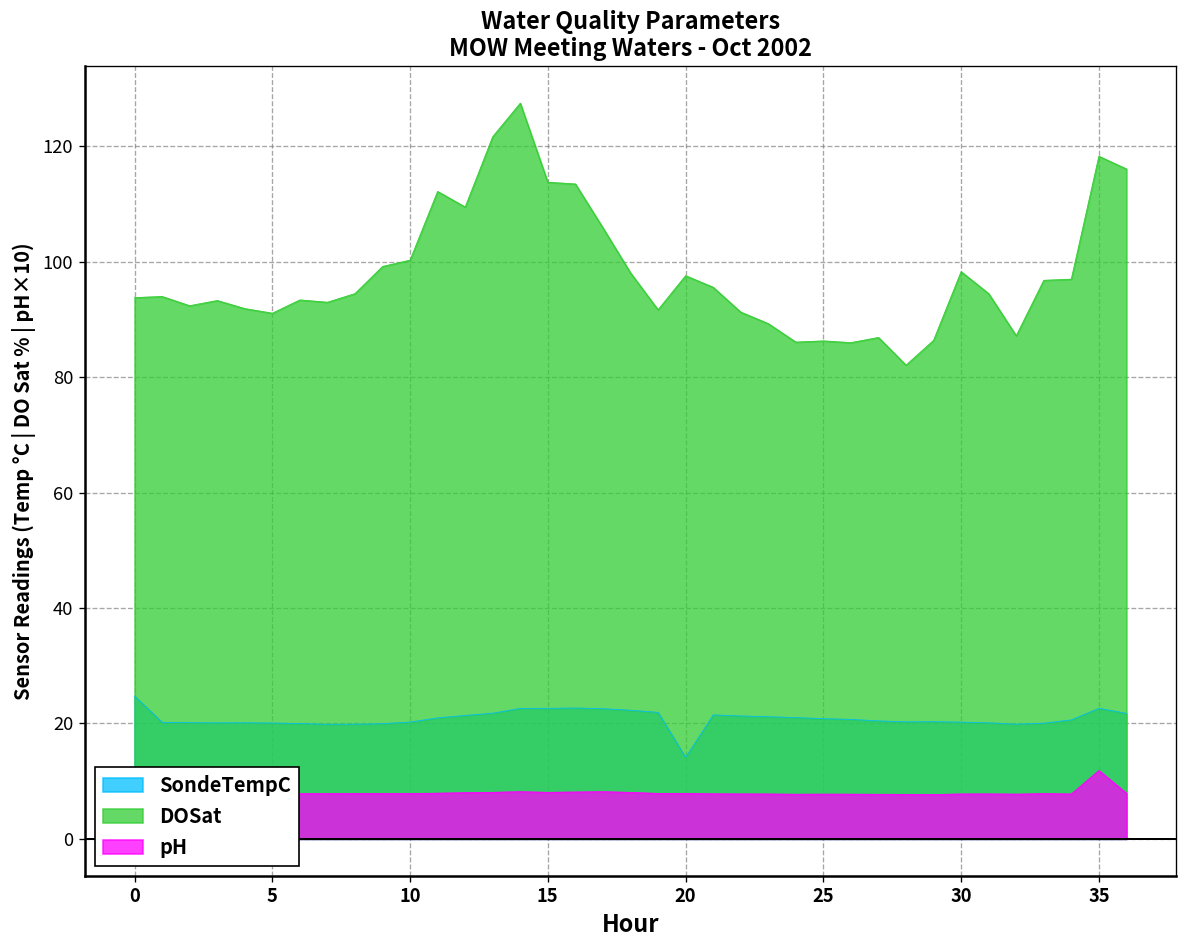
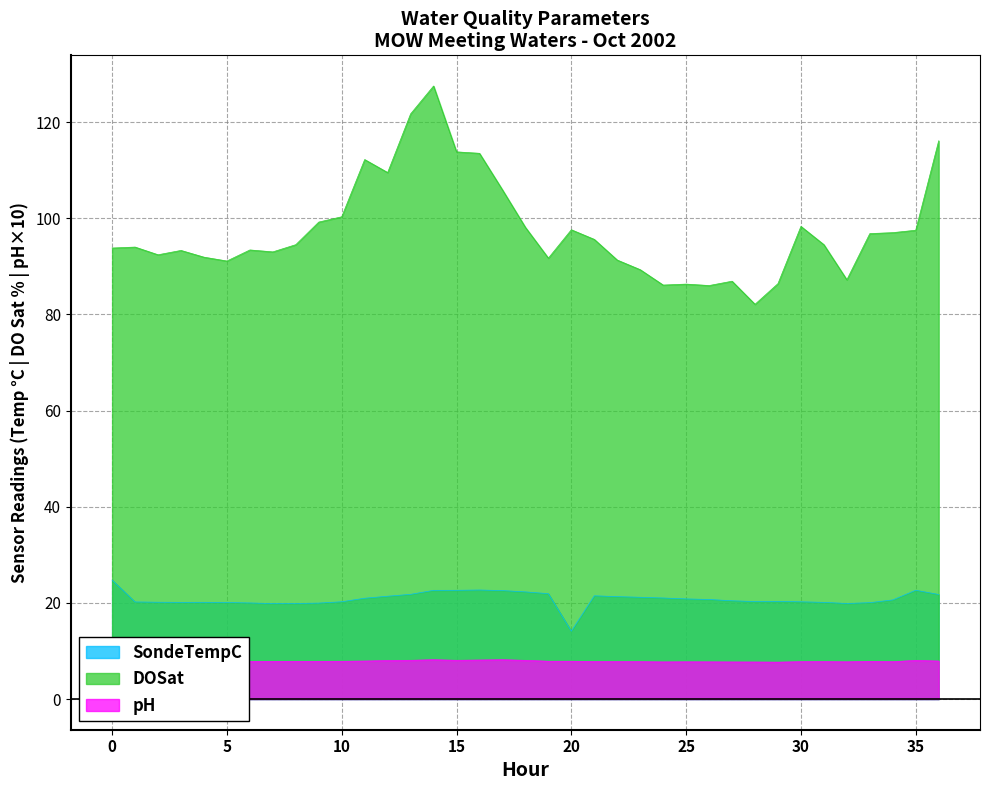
DOSat, 35: 118 -> 98
pH, 35: 12 -> 8
